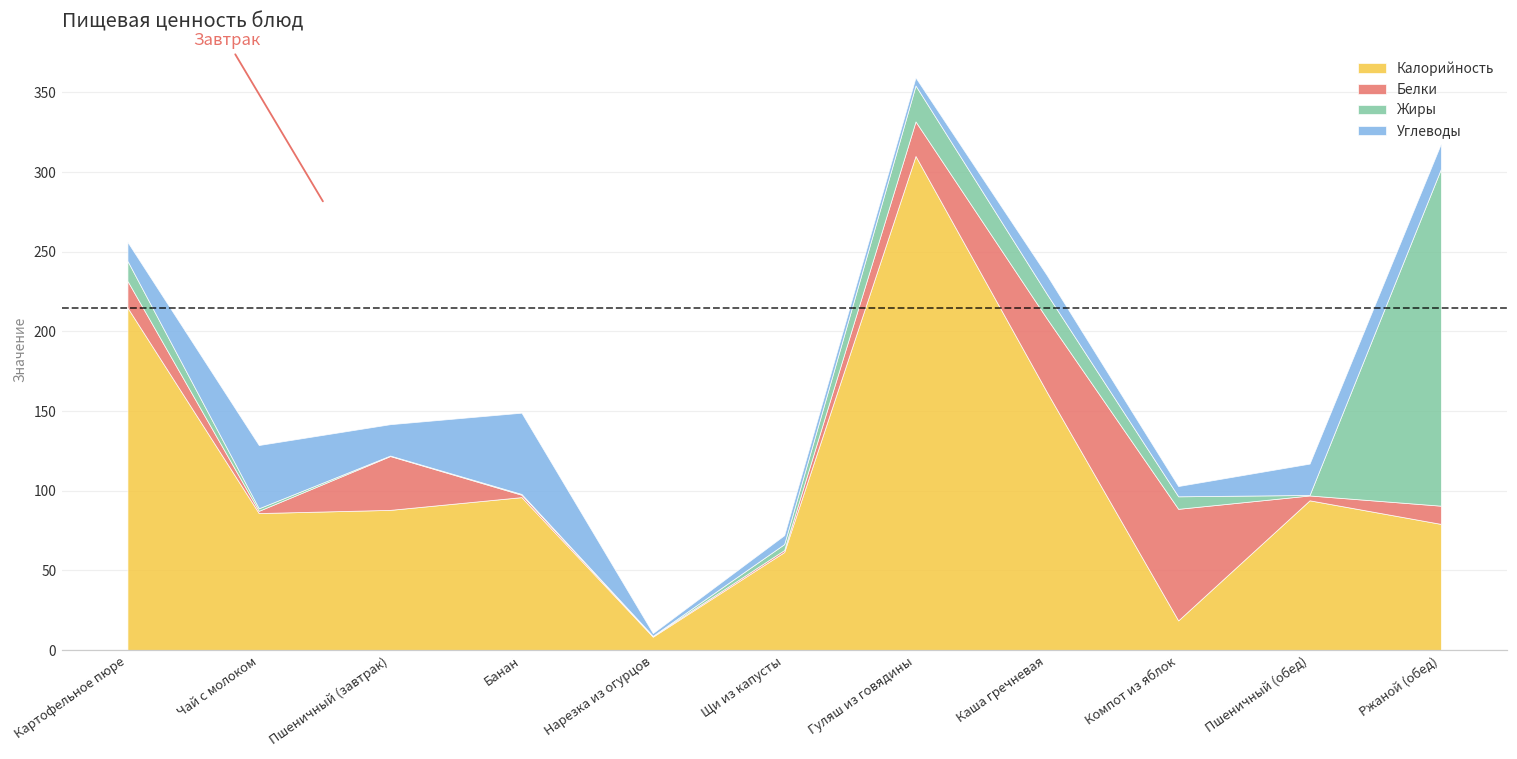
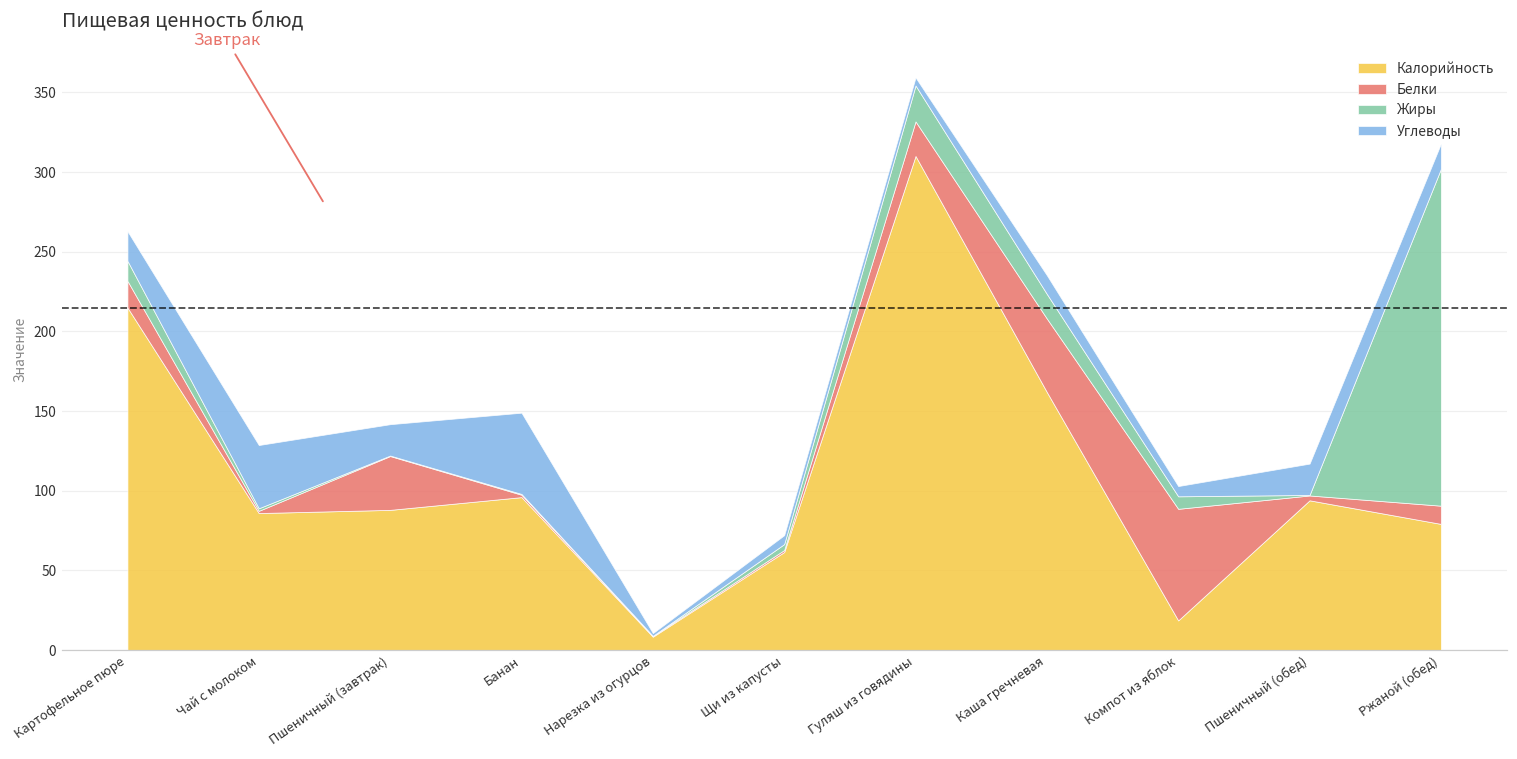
Углеводы, Картофельное пюре: 12 -> 19
